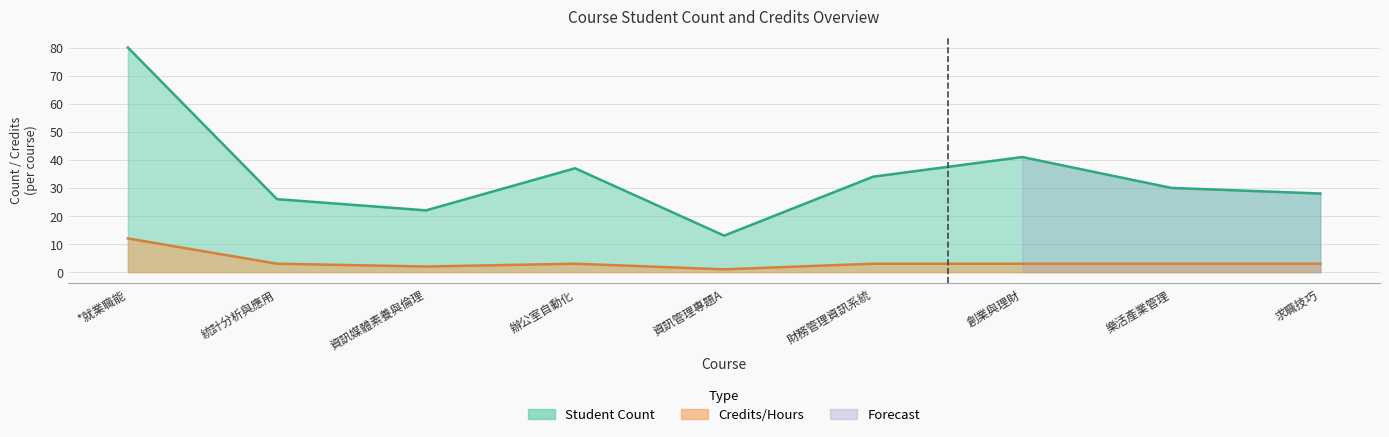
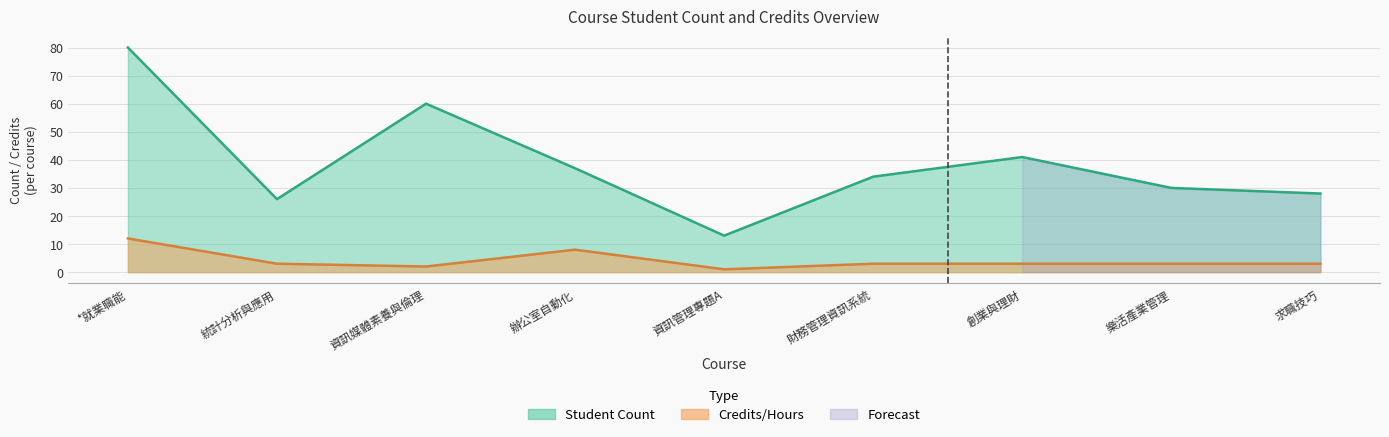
Student Count, 資訊媒體素養與倫理: 22 -> 60
Credits/Hours, 辦公室自動化: 3 -> 8
